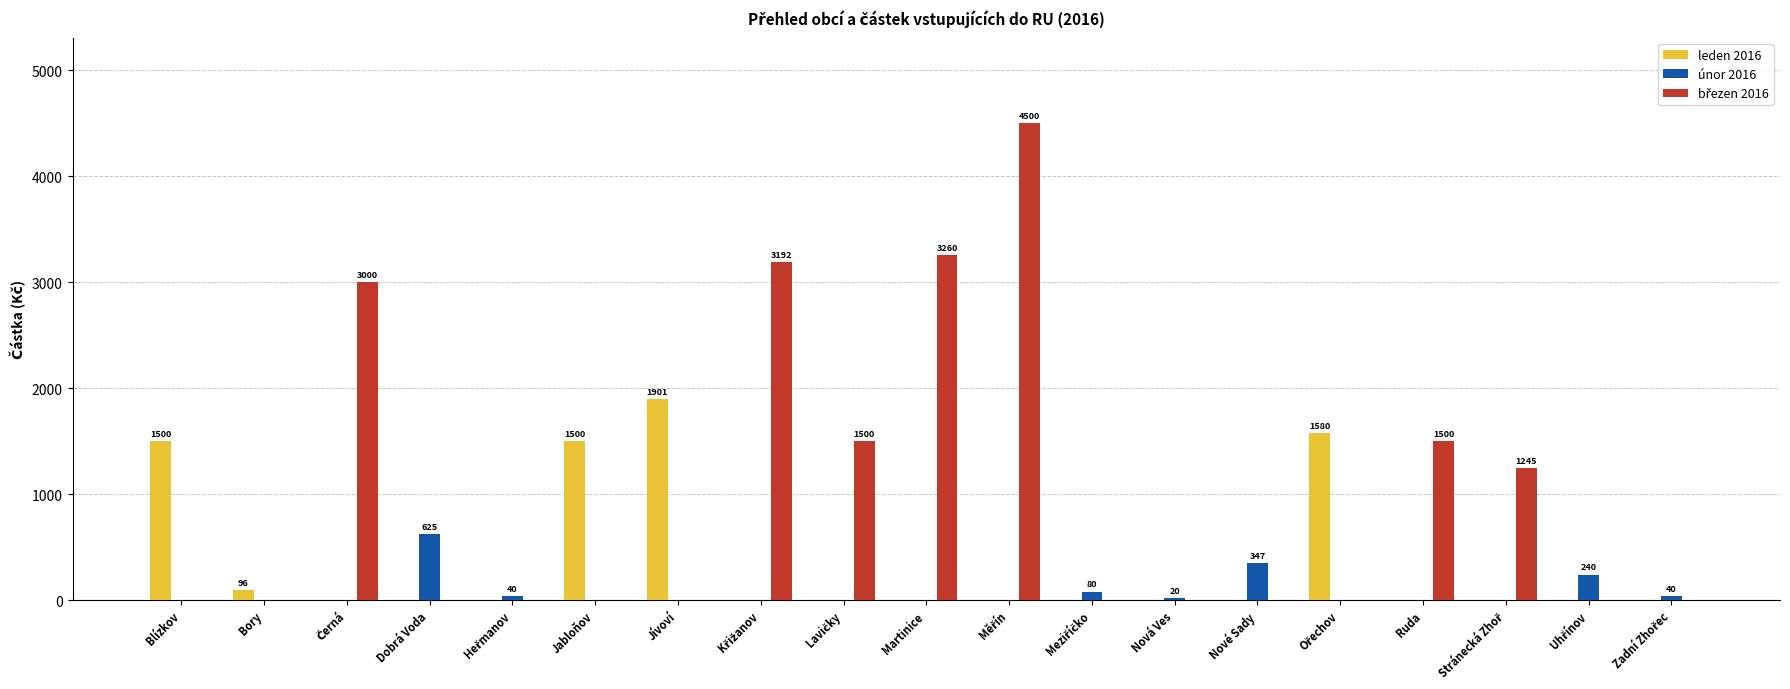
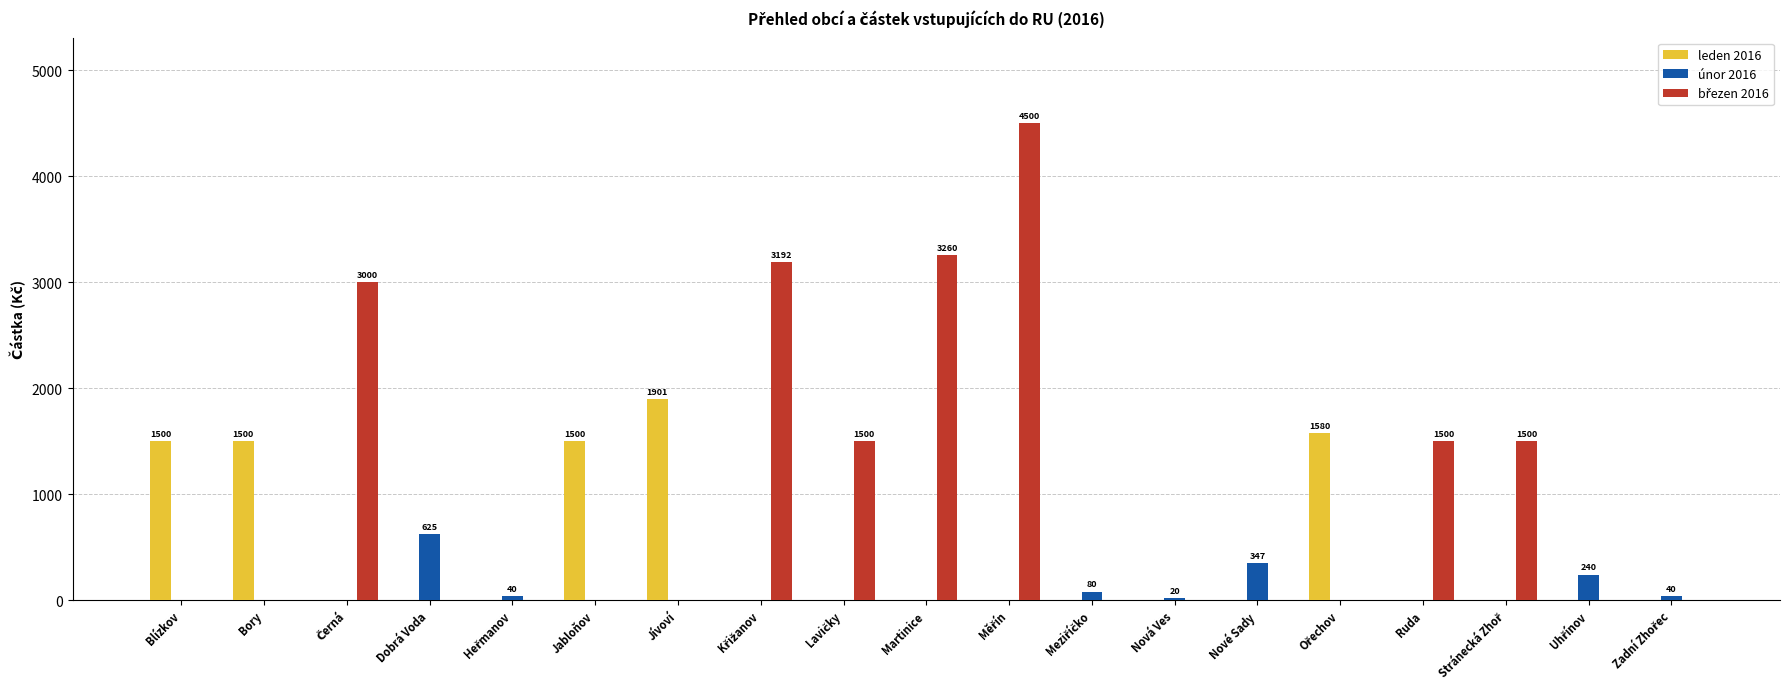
leden 2016, Bory: 96 -> 1500
březen 2016, Stránecká Zhoř: 1245 -> 1500
